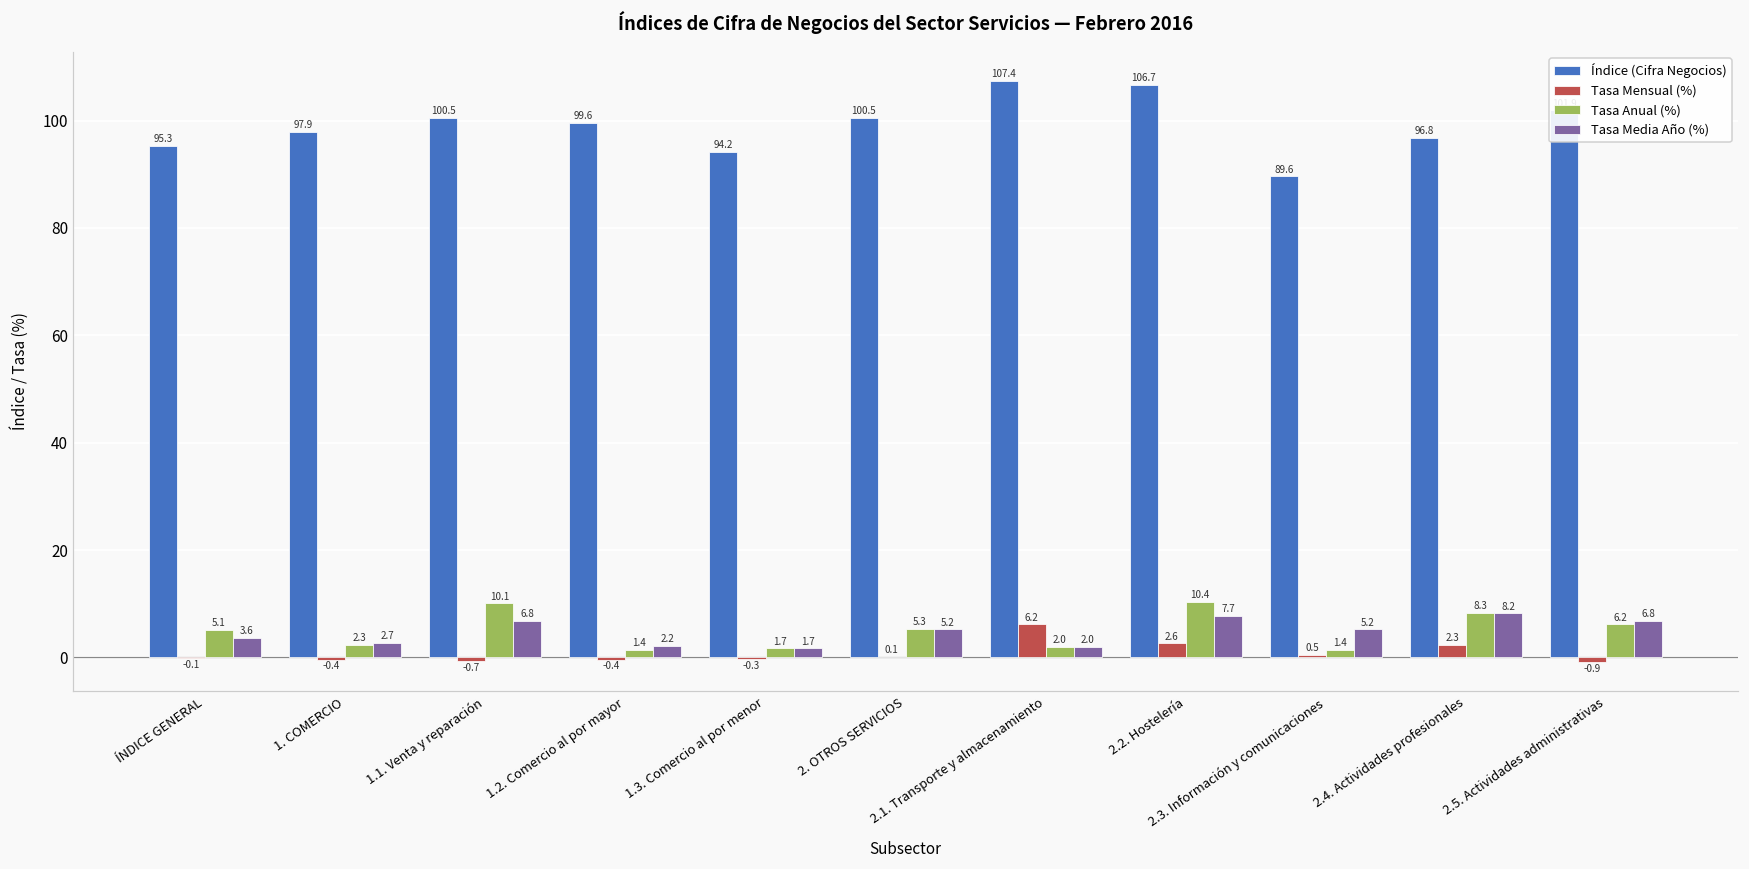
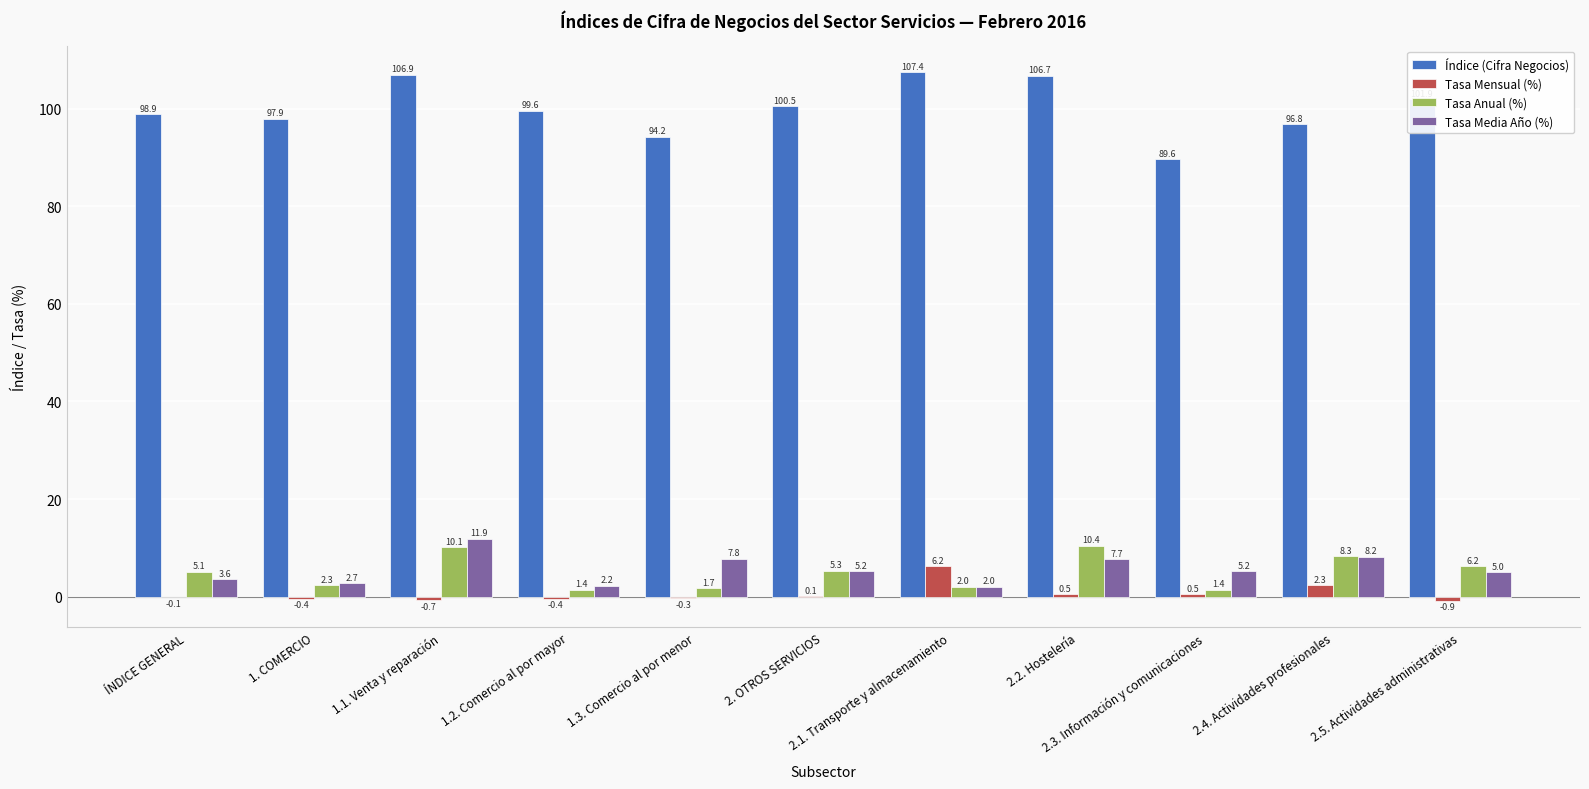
Índice (Cifra Negocios), ÍNDICE GENERAL: 95.3 -> 98.9
Índice (Cifra Negocios), 1.1. Venta y reparación: 100.5 -> 106.9
Tasa Media Año (%), 1.1. Venta y reparación: 6.8 -> 11.9
Tasa Media Año (%), 1.3. Comercio al por menor: 1.7 -> 7.8
Tasa Mensual (%), 2.2. Hostelería: 2.6 -> 0.5
Tasa Media Año (%), 2.5. Actividades administrativas: 6.8 -> 5.0
